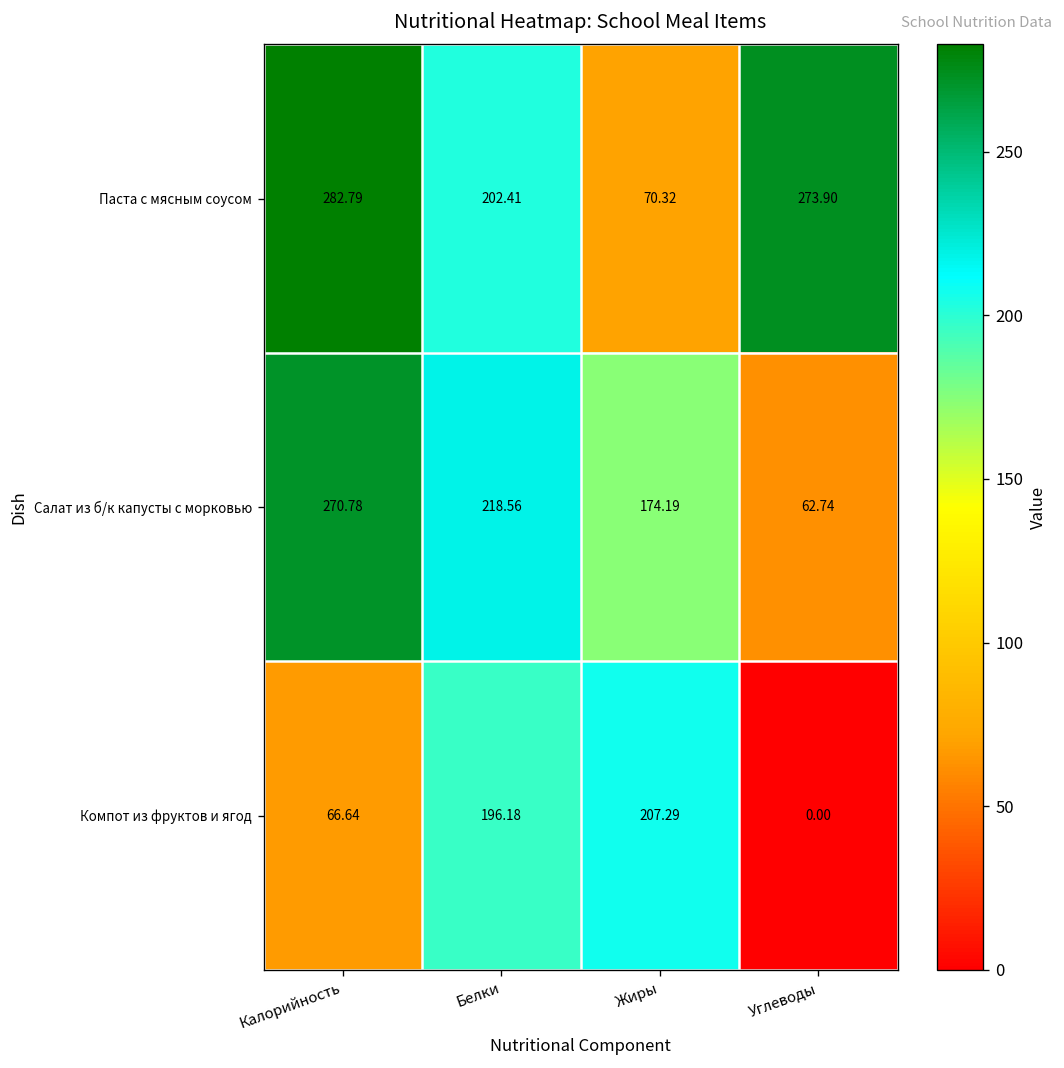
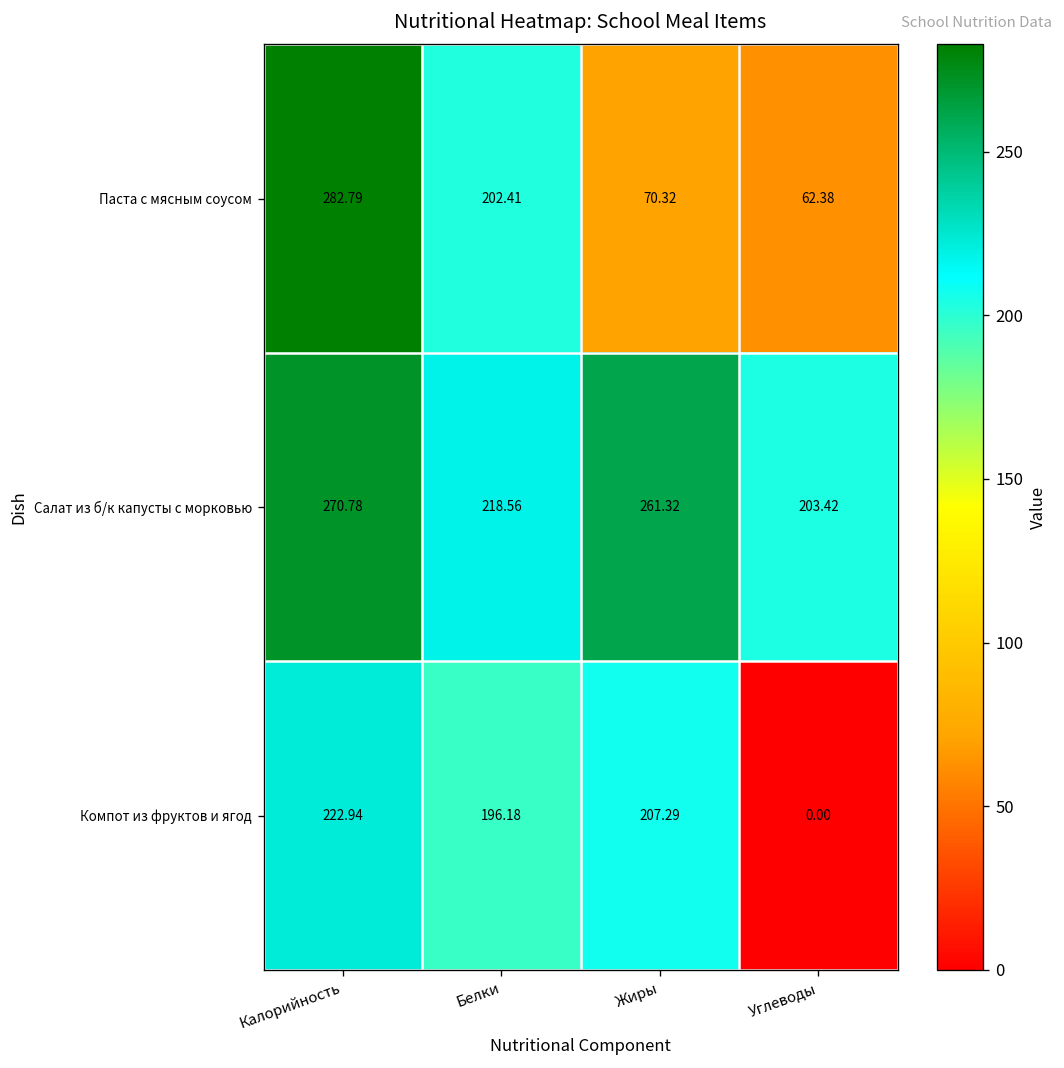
Паста с мясным соусом, Углеводы: 273.90 -> 62.38
Салат из б/к капусты с морковью, Жиры: 174.19 -> 261.32
Салат из б/к капусты с морковью, Углеводы: 62.74 -> 203.42
Компот из фруктов и ягод, Калорийность: 66.64 -> 222.94
